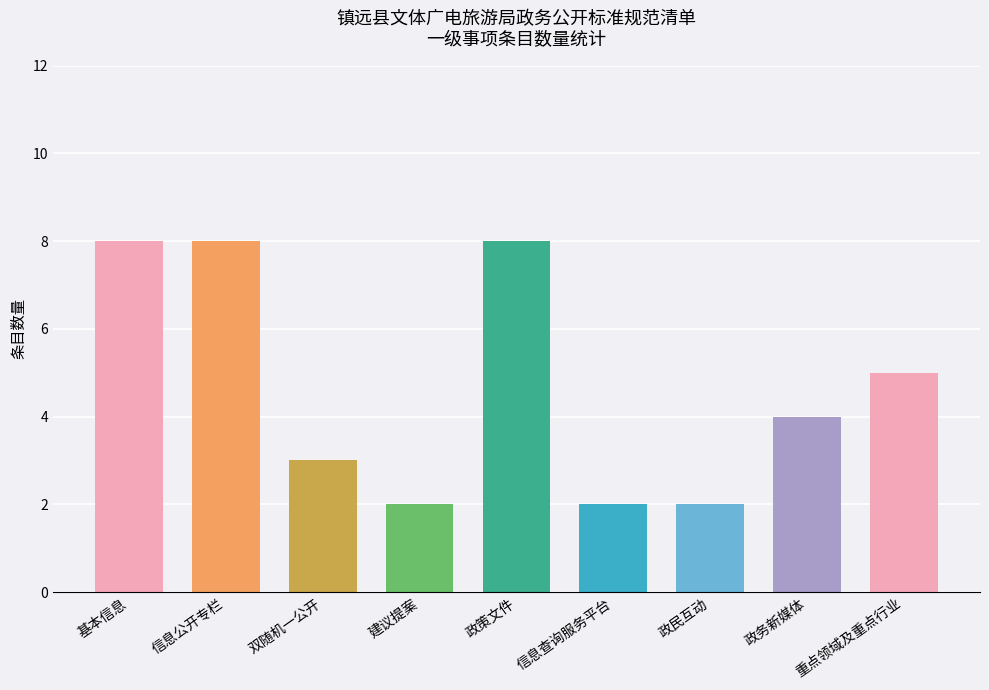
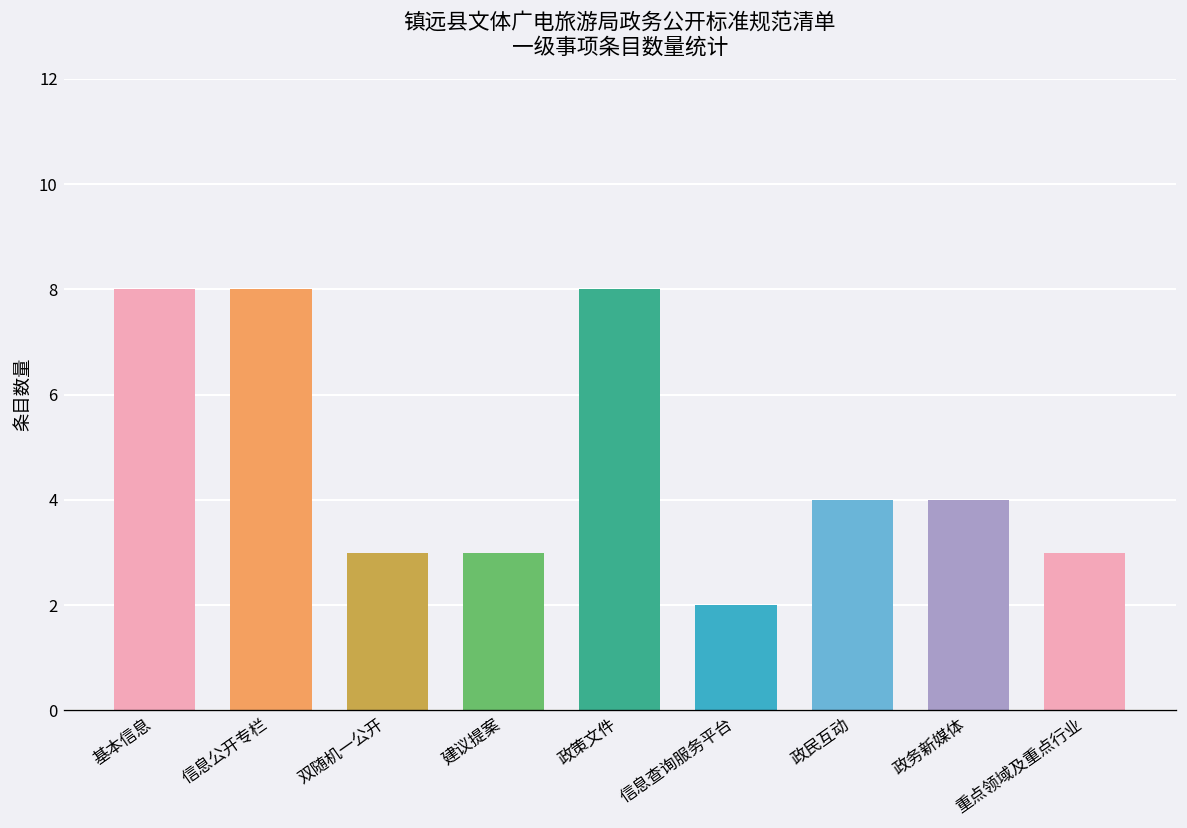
建议提案: 2 -> 3
政民互动: 2 -> 4
重点领域及重点行业: 5 -> 3
